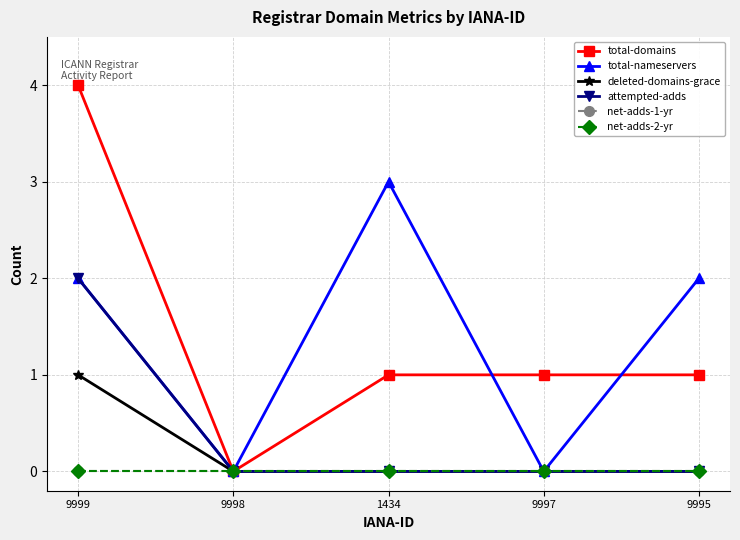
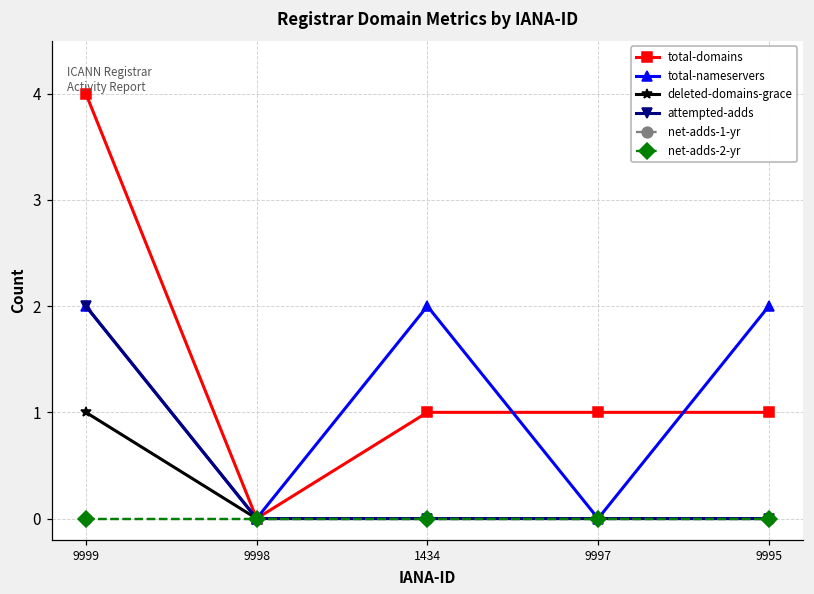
total-nameservers, 1434: 3 -> 2
